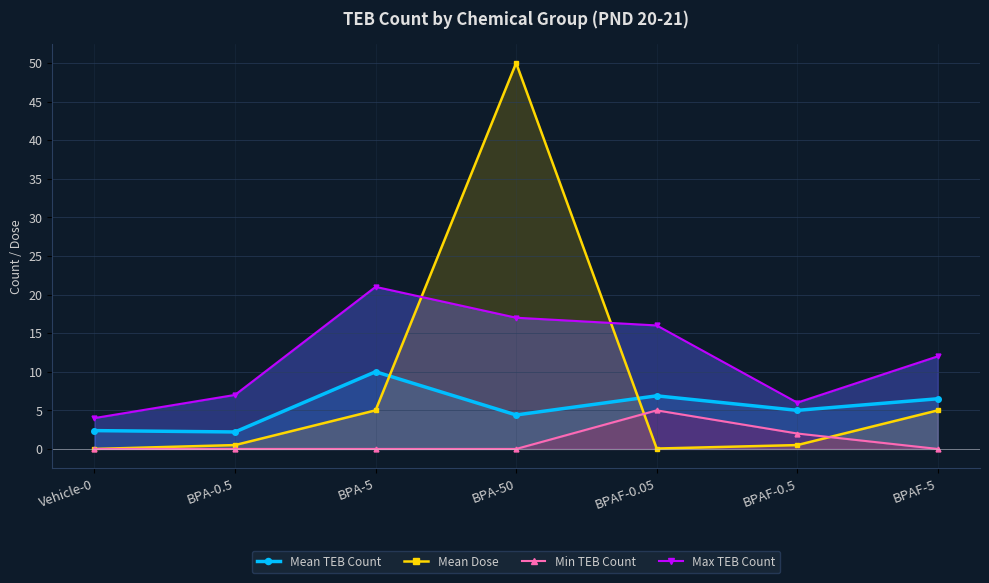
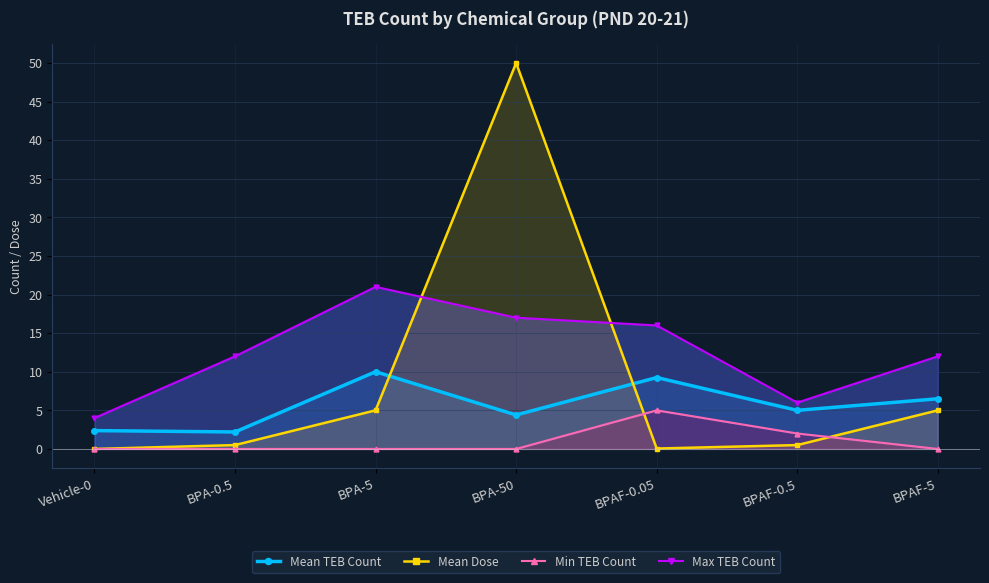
Max TEB Count, BPA-0.5: 7 -> 12
Mean TEB Count, BPAF-0.05: 7 -> 9
